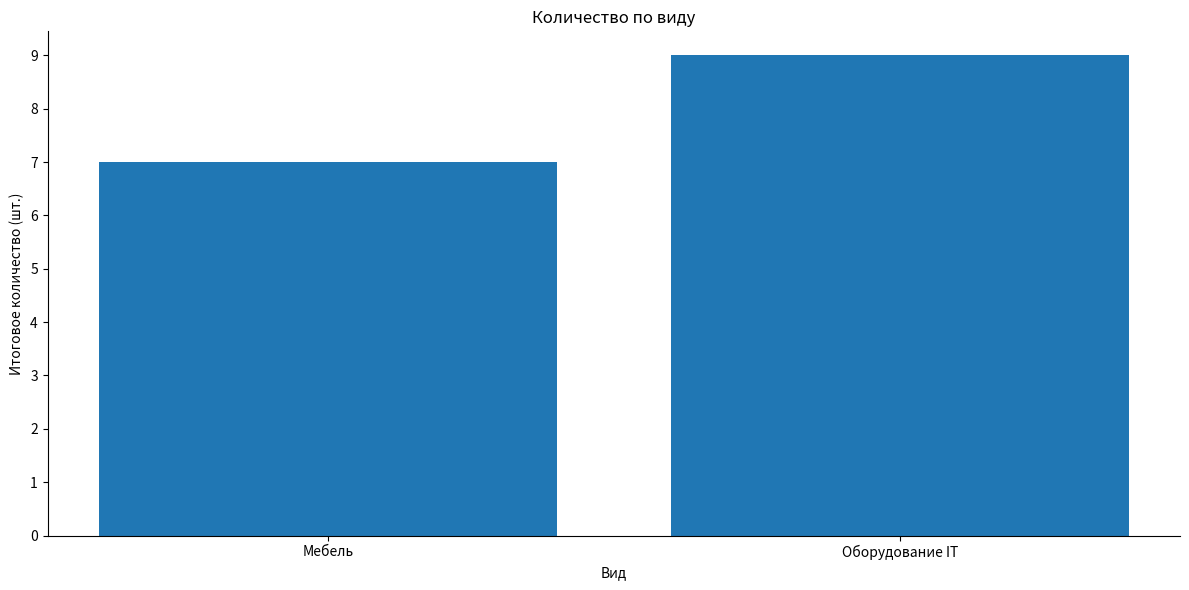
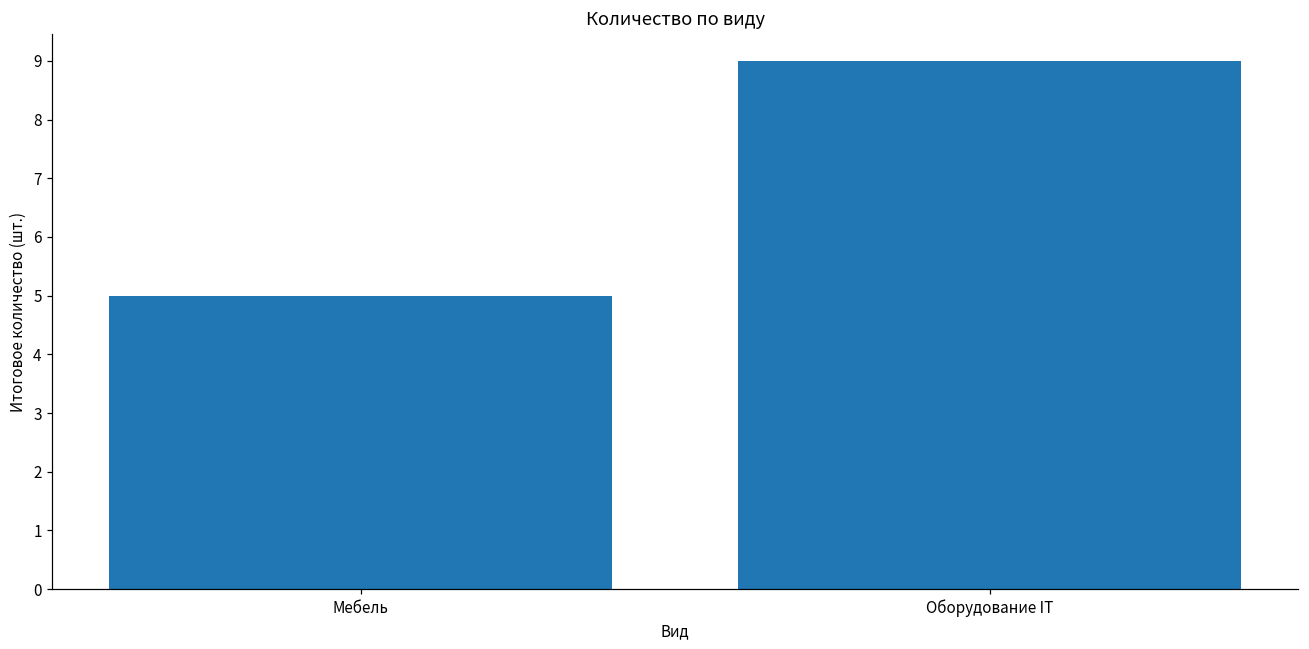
Мебель: 7 -> 5
